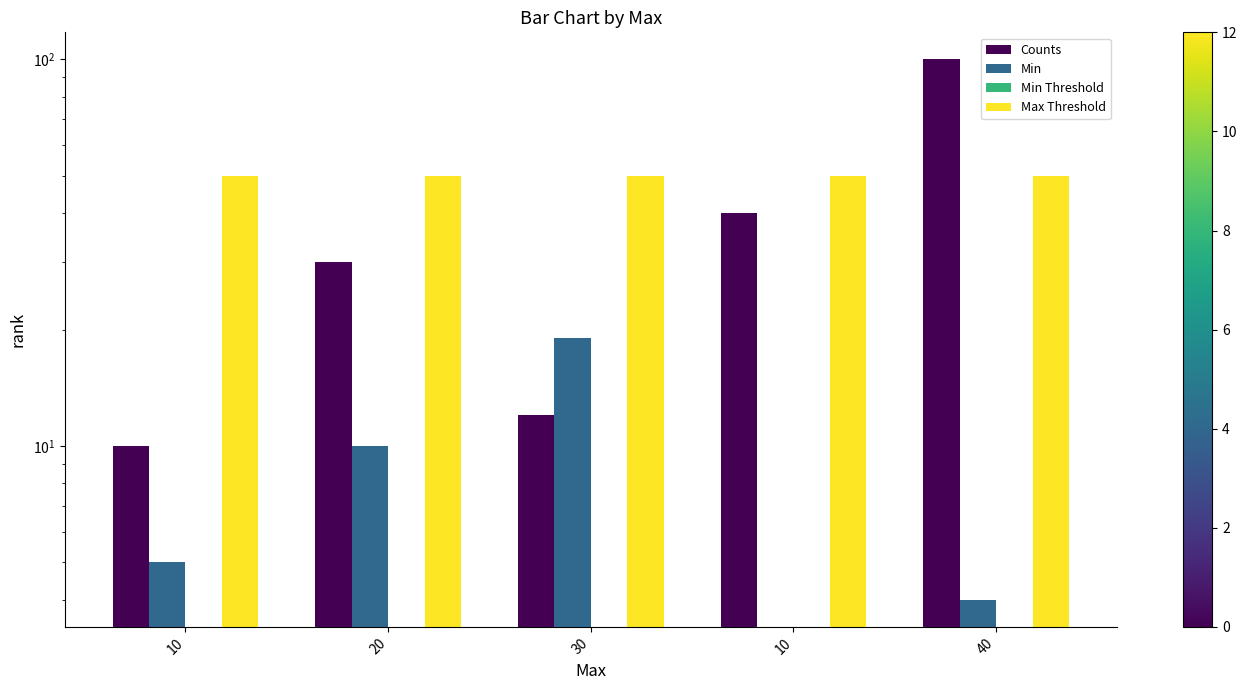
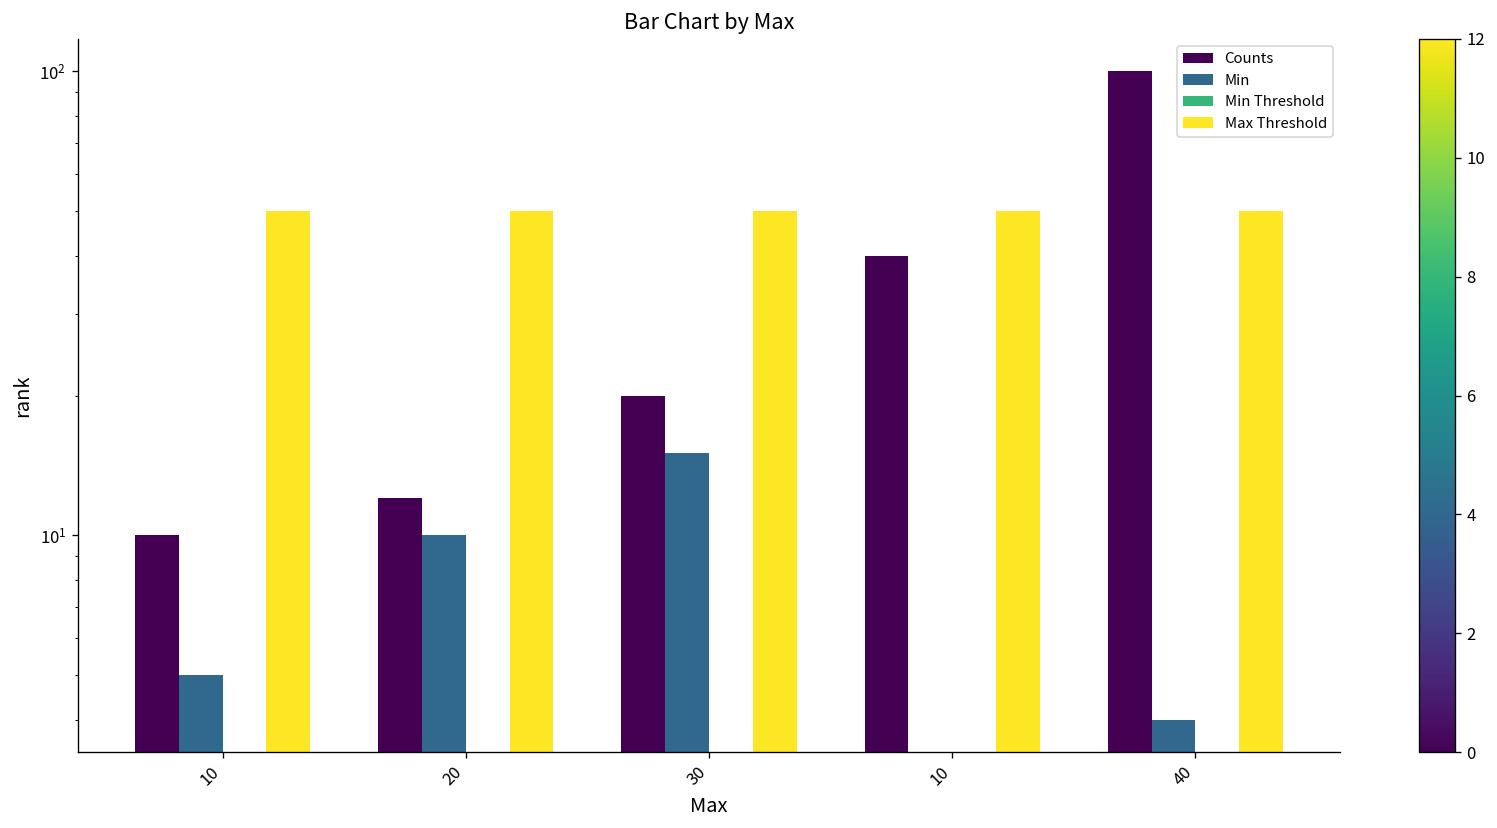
Counts, 20: 30 -> 12
Counts, 30: 12 -> 20
Min, 30: 19 -> 15
